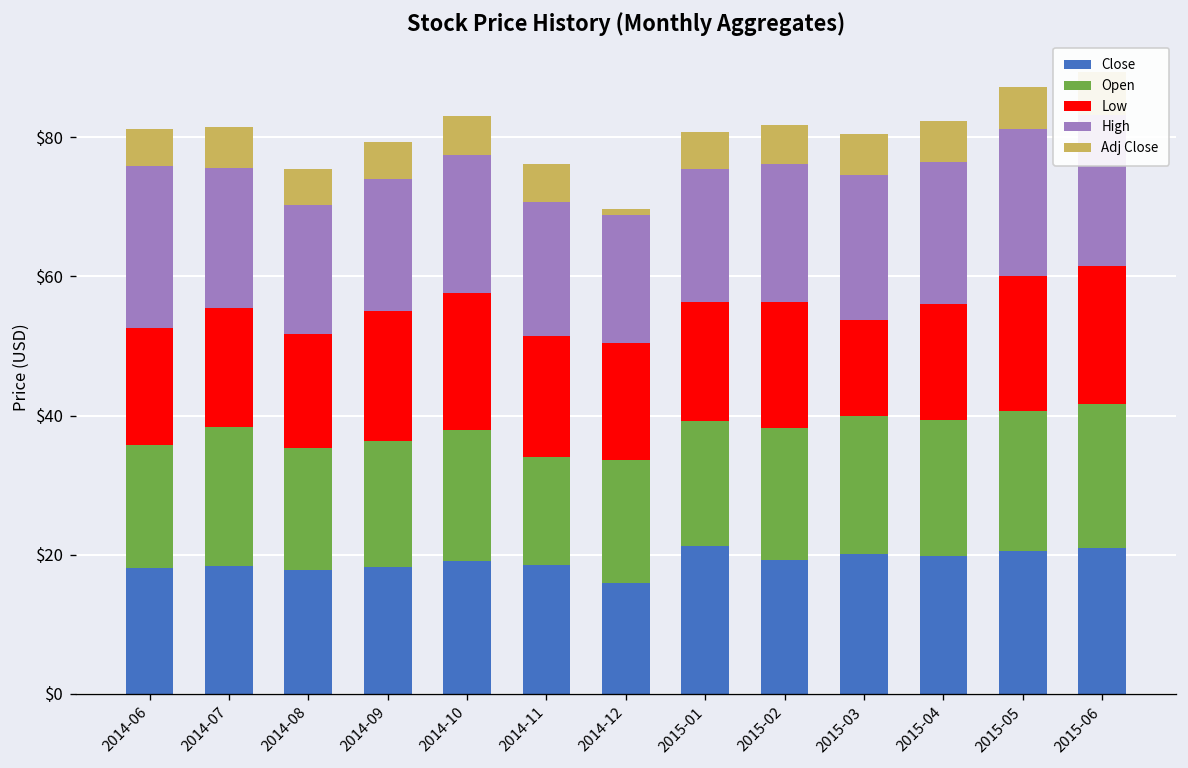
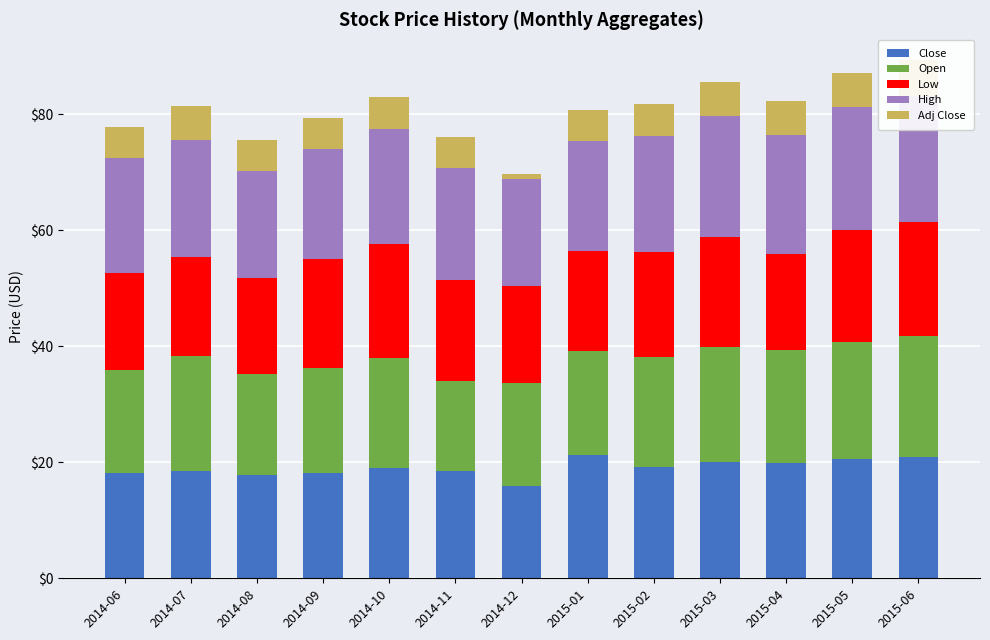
High, 2014-06: $23 -> $20
Low, 2015-03: $14 -> $19
